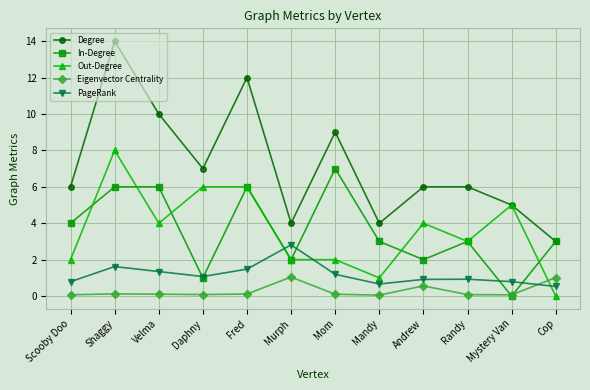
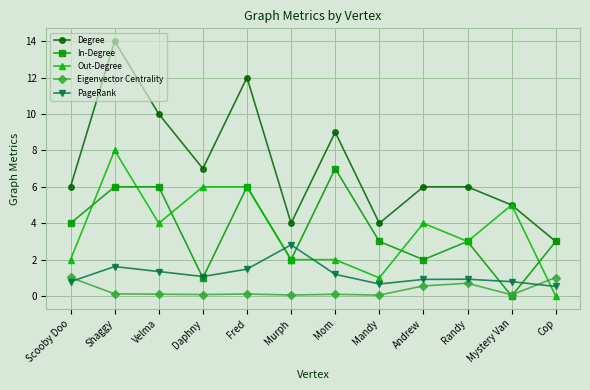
Eigenvector Centrality, Scooby Doo: 0.1 -> 1.0
Eigenvector Centrality, Murph: 1.0 -> 0.1
Eigenvector Centrality, Randy: 0.1 -> 0.7
